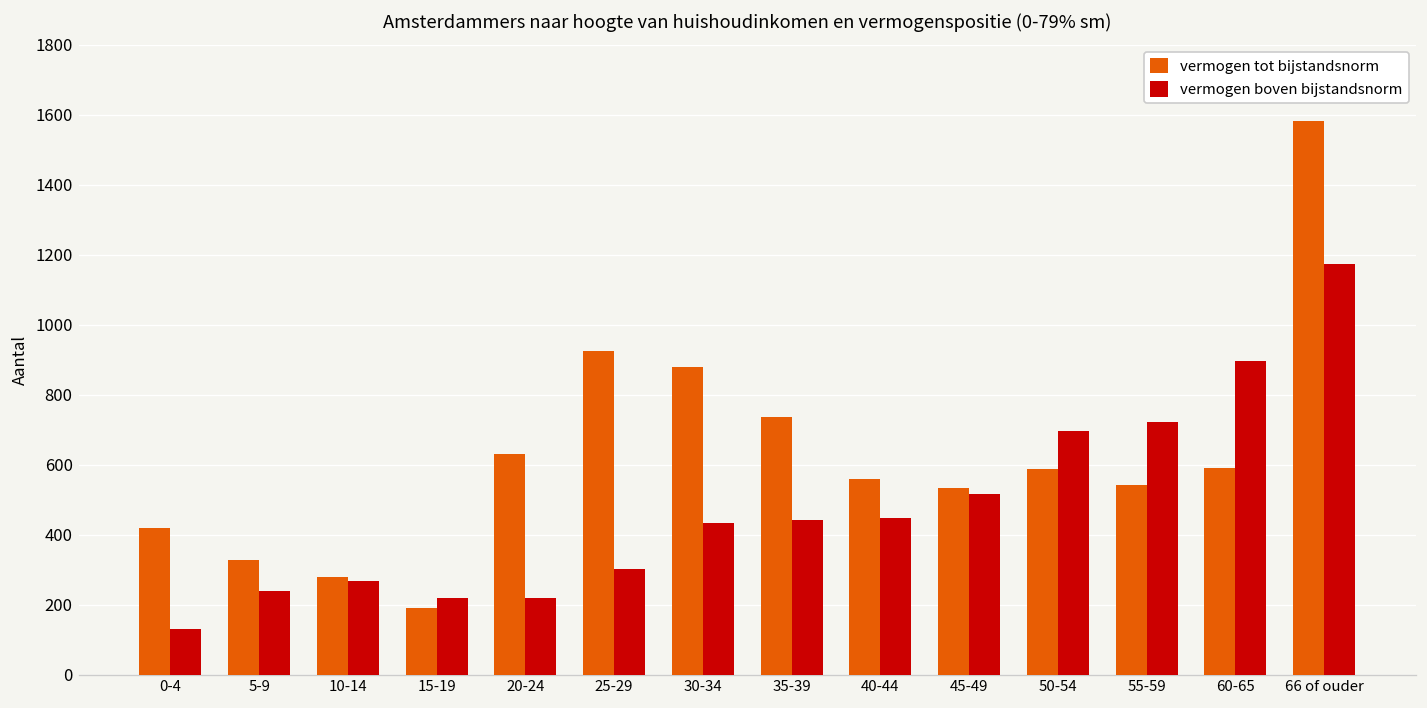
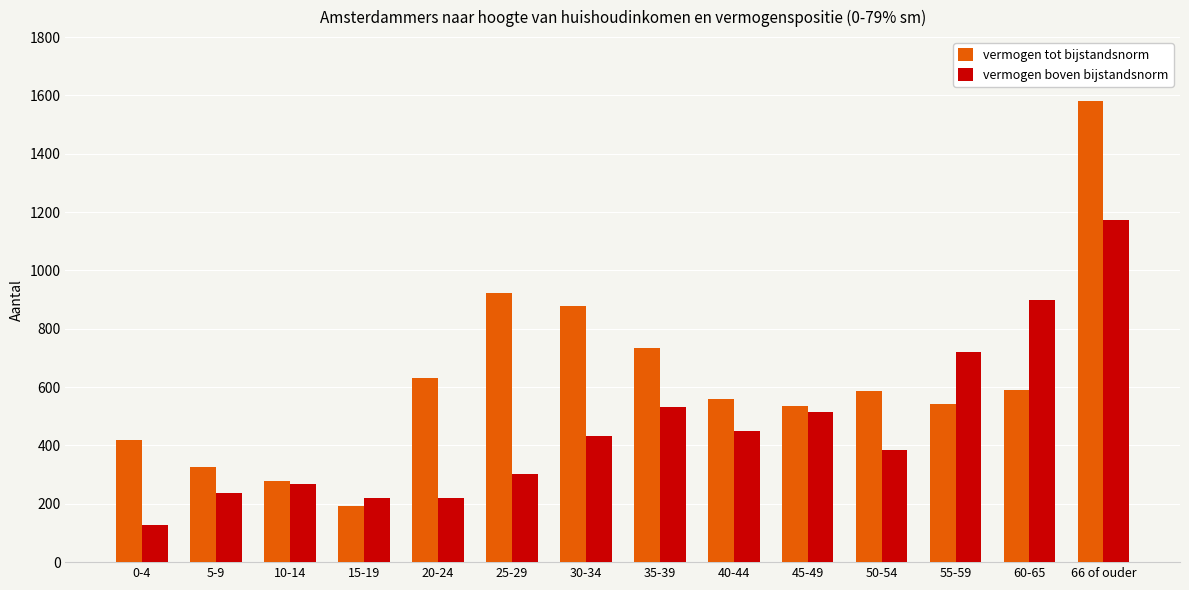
vermogen boven bijstandsnorm, 35-39: 440 -> 530
vermogen boven bijstandsnorm, 50-54: 700 -> 380
